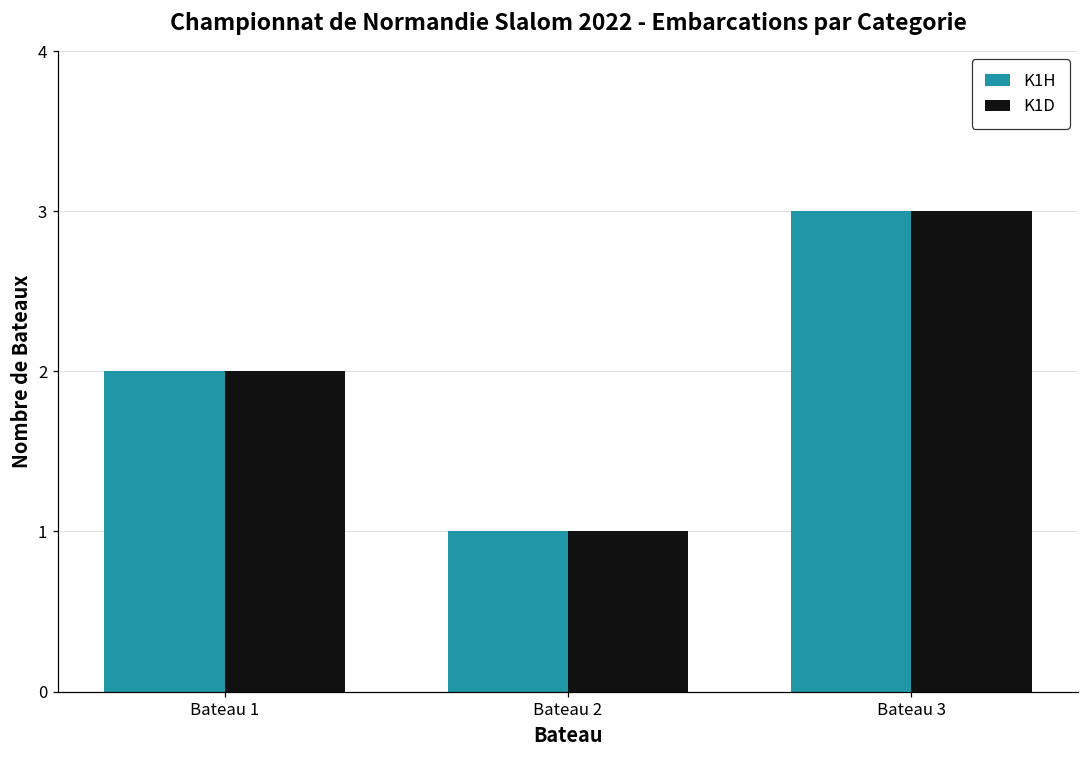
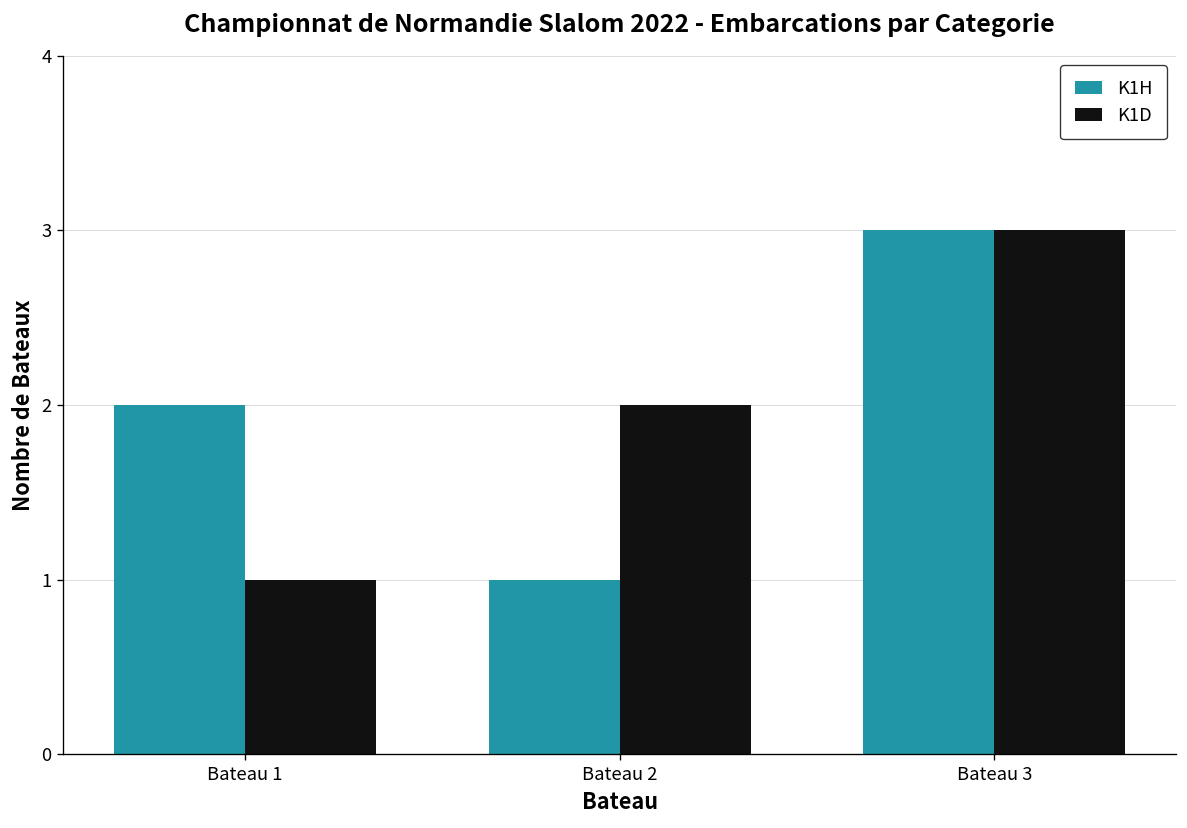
K1D, Bateau 1: 2 -> 1
K1D, Bateau 2: 1 -> 2
